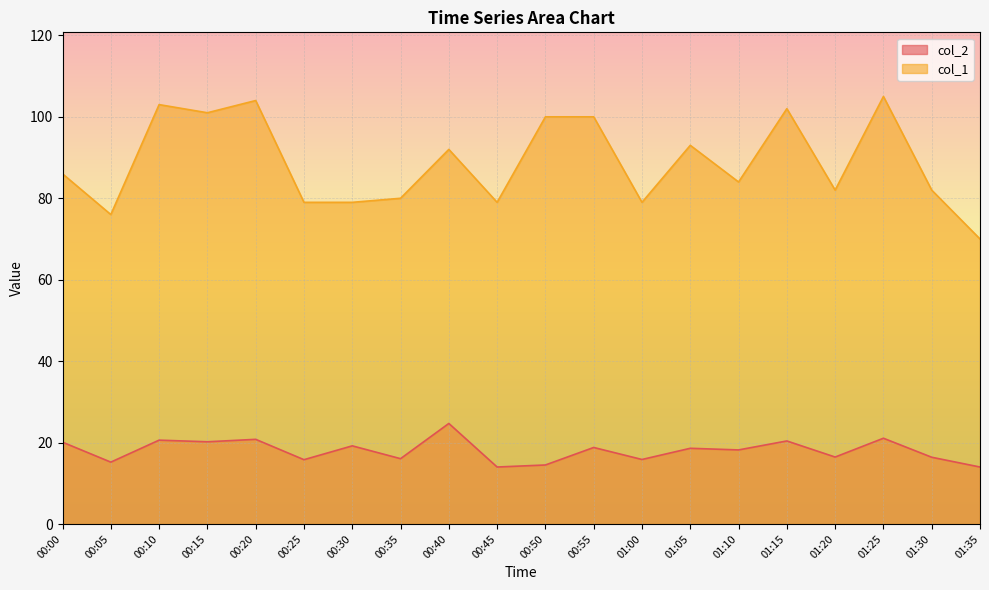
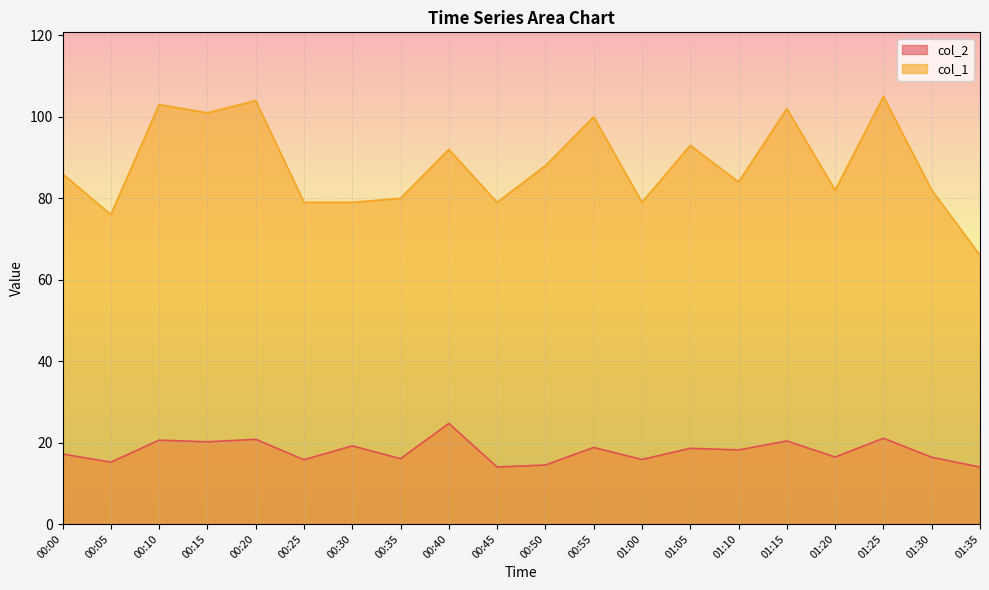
col_2, 00:00: 20 -> 17
col_1, 00:50: 100 -> 88
col_1, 01:35: 70 -> 66
